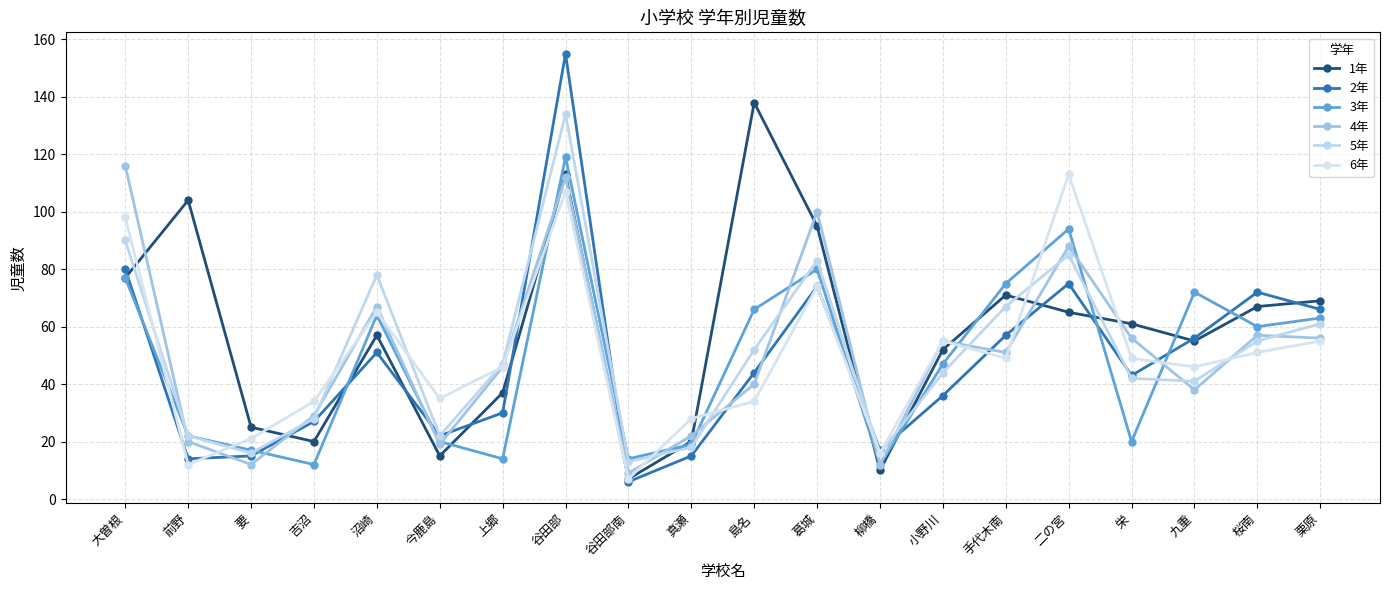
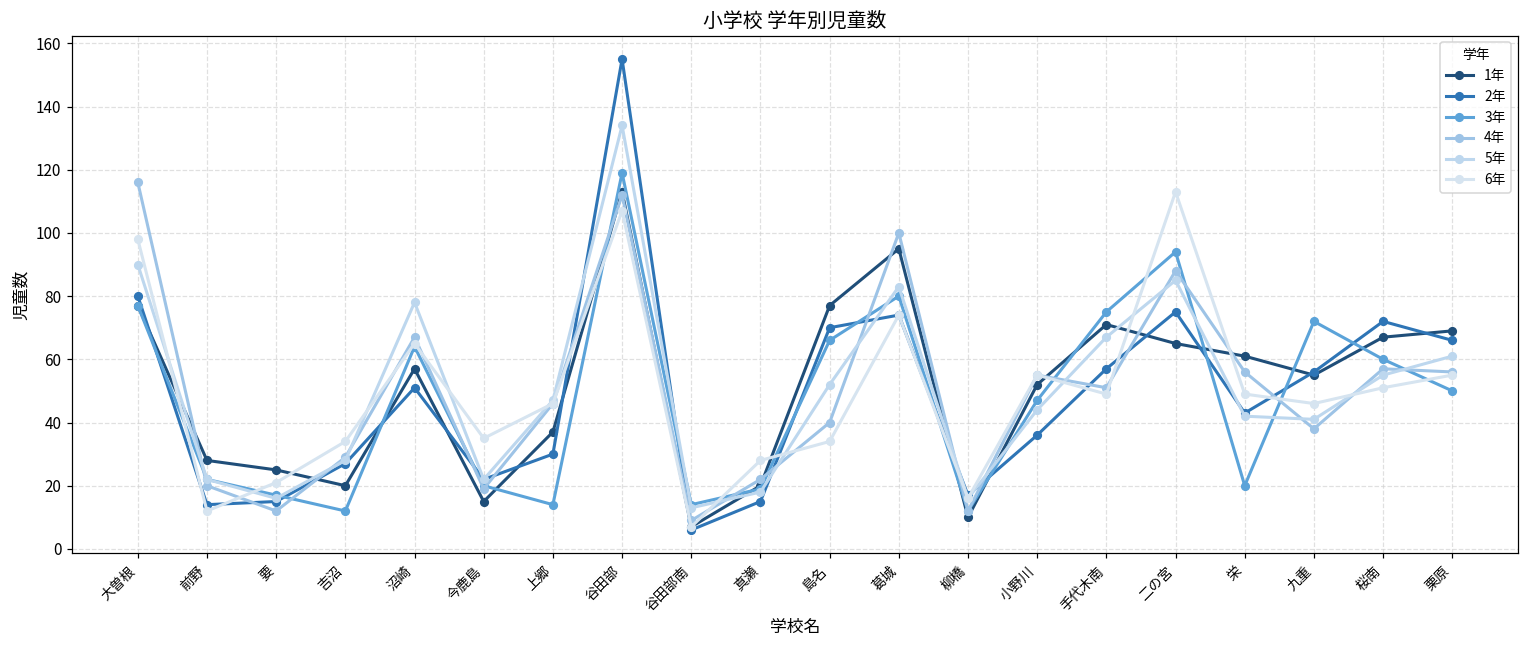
1年, 前野: 104 -> 28
1年, 島名: 138 -> 77
2年, 島名: 44 -> 70
3年, 栗原: 63 -> 50
